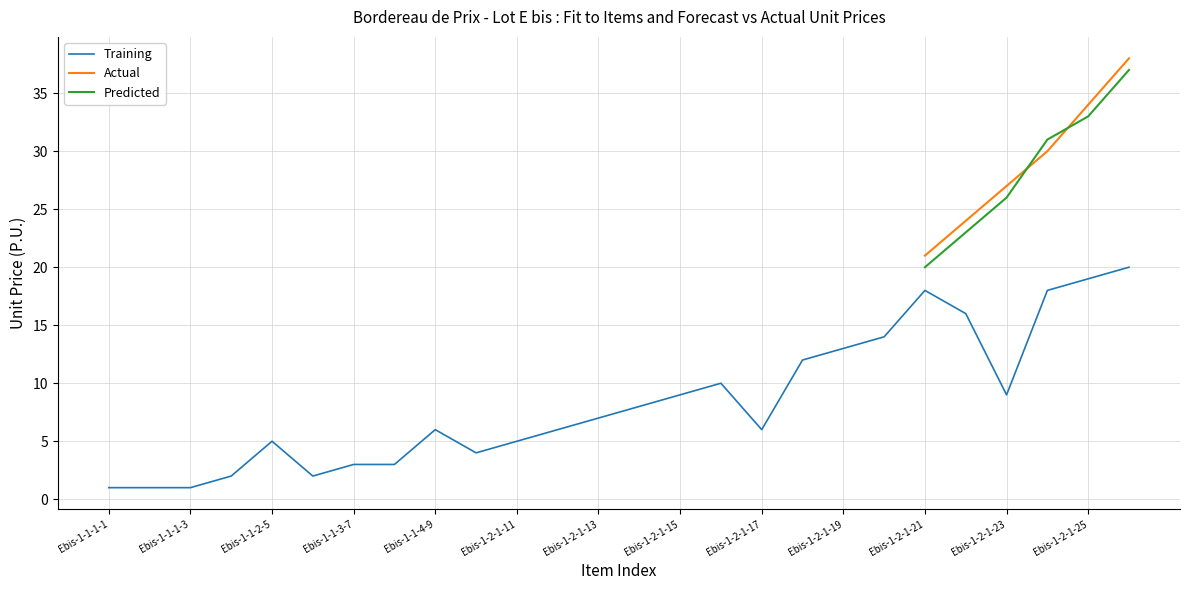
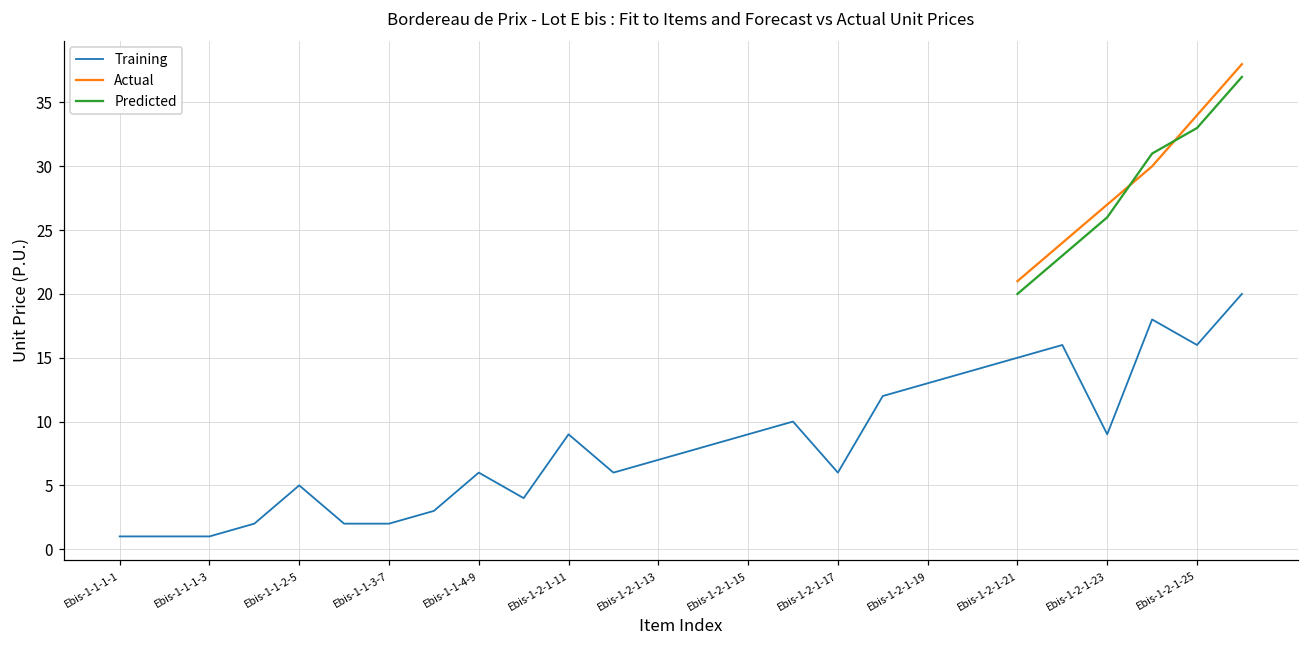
Training, Ebis-1-1-3-7: 3 -> 2
Training, Ebis-1-2-1-11: 5 -> 9
Training, Ebis-1-2-1-21: 18 -> 15
Training, Ebis-1-2-1-25: 19 -> 16
